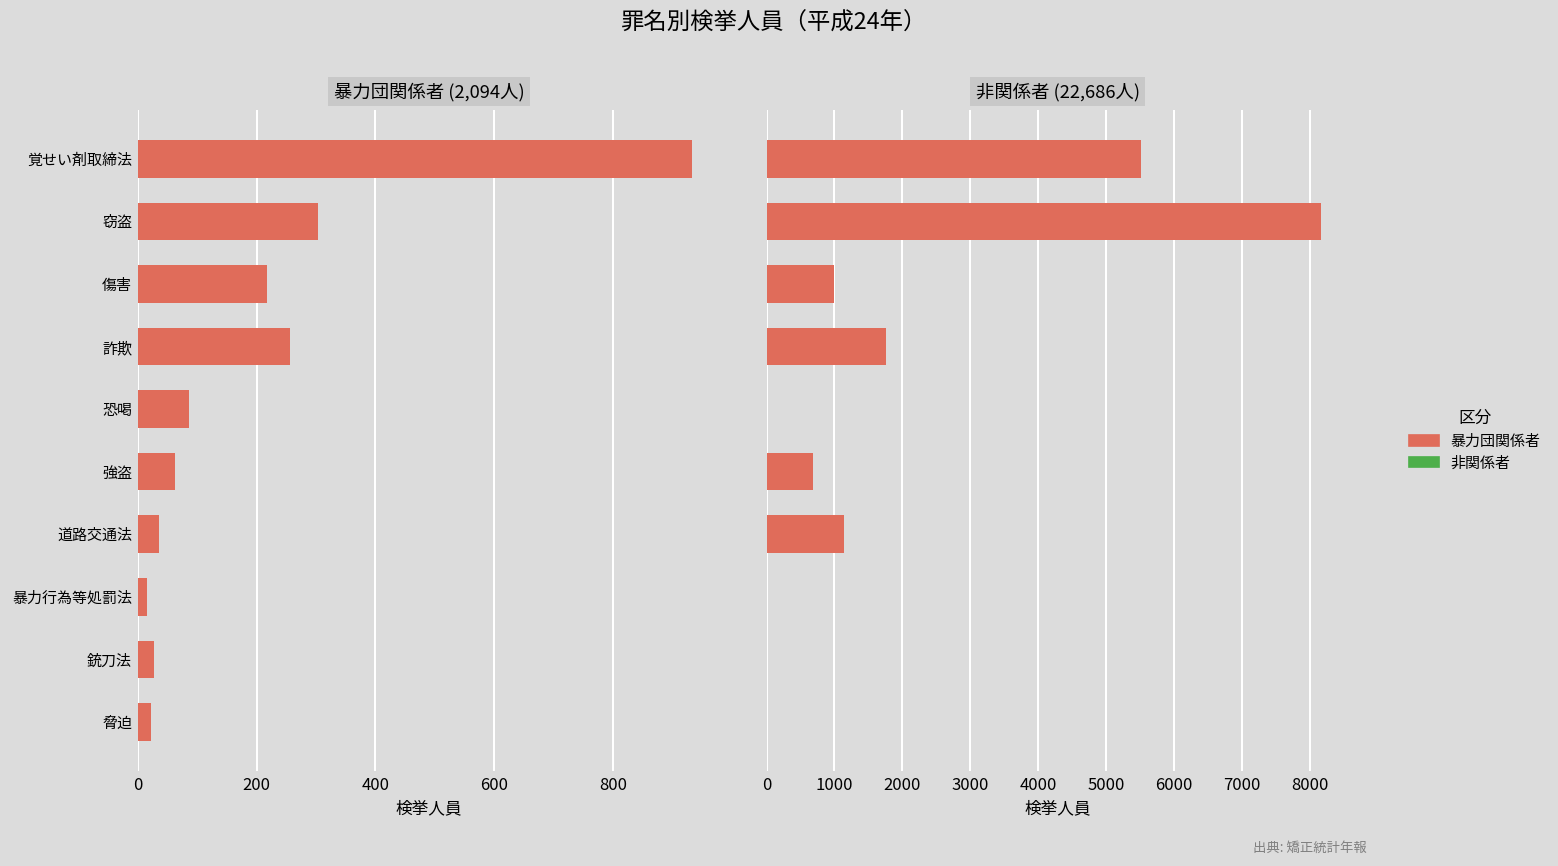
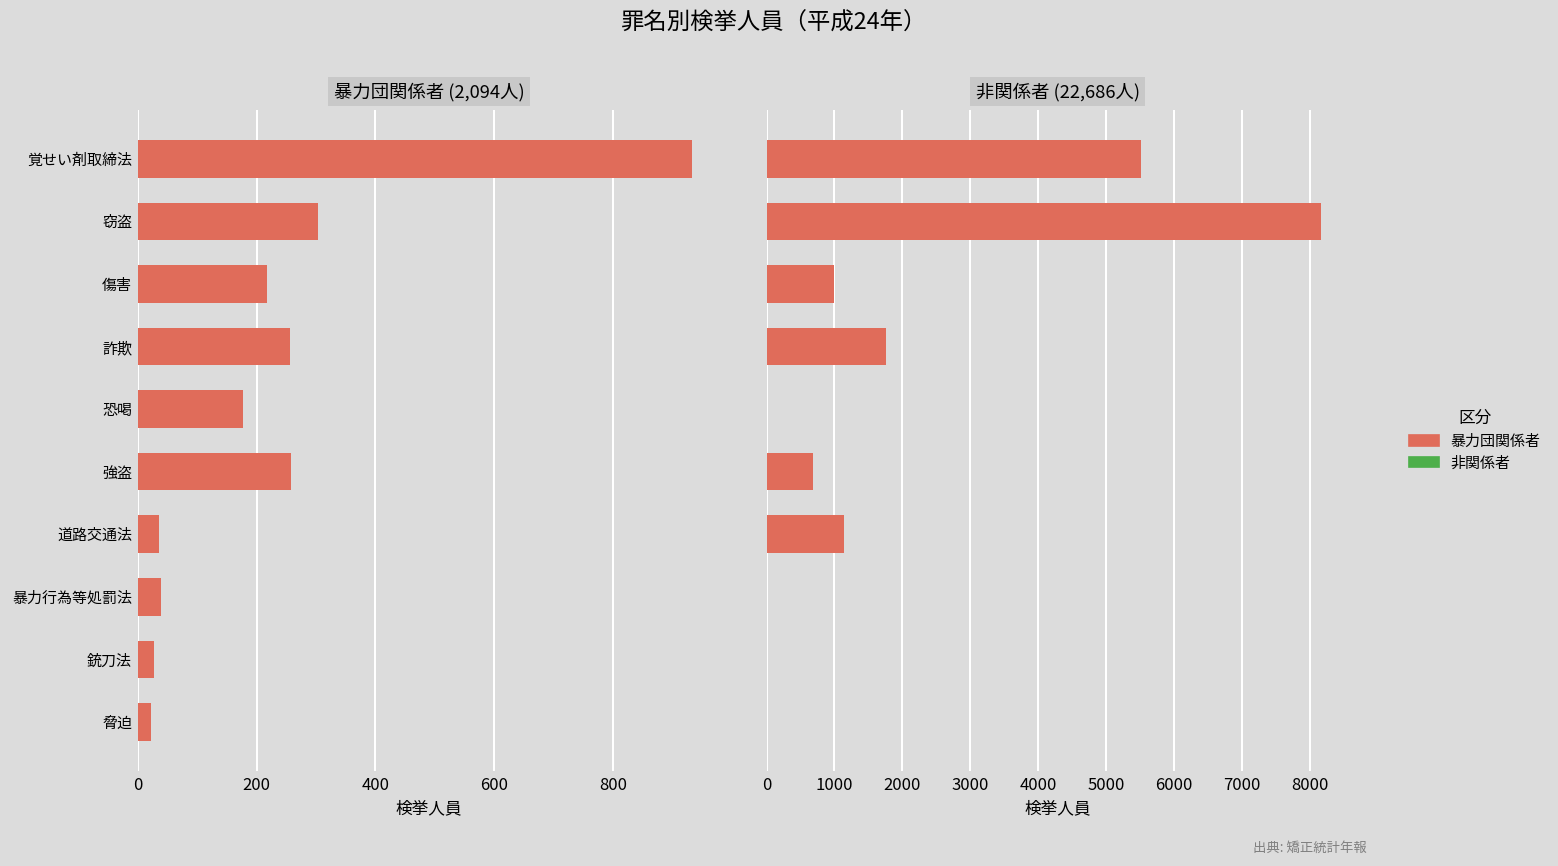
暴力団関係者 (2,094人), 恐喝: 90 -> 180
暴力団関係者 (2,094人), 強盗: 60 -> 260
暴力団関係者 (2,094人), 暴力行為等処罰法: 20 -> 40
